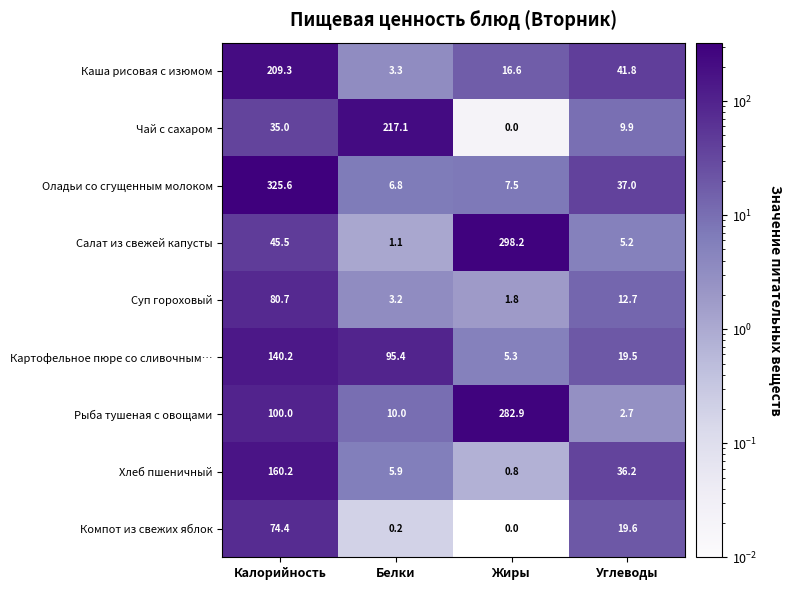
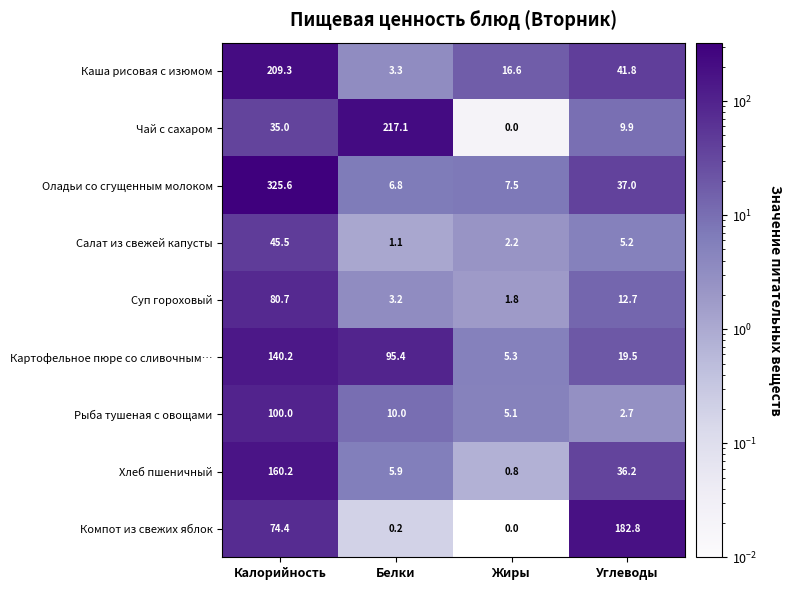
Салат из свежей капусты, Жиры: 298.2 -> 2.2
Рыба тушеная с овощами, Жиры: 282.9 -> 5.1
Компот из свежих яблок, Углеводы: 19.6 -> 182.8
